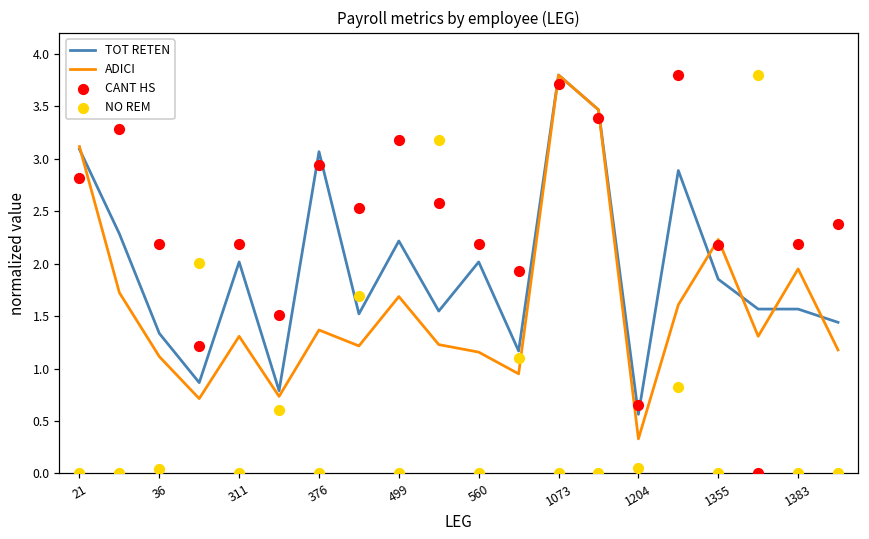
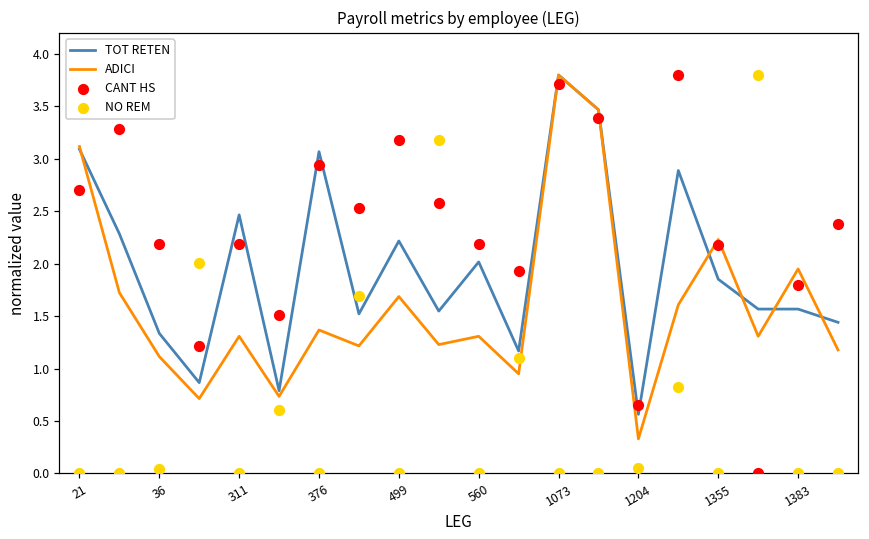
CANT HS, 21: 2.8 -> 2.7
TOT RETEN, 311: 2.0 -> 2.5
ADICI, 560: 1.2 -> 1.3
CANT HS, 1383: 2.2 -> 1.8
